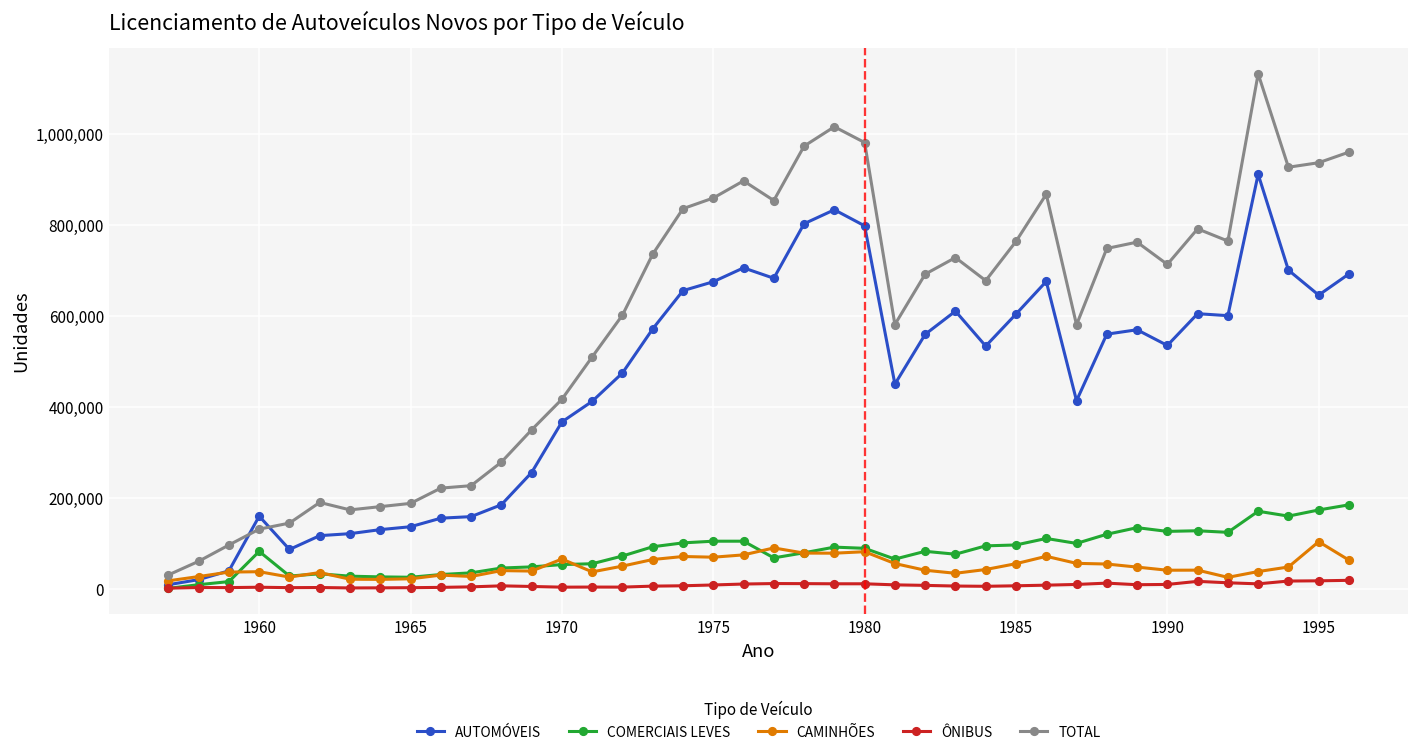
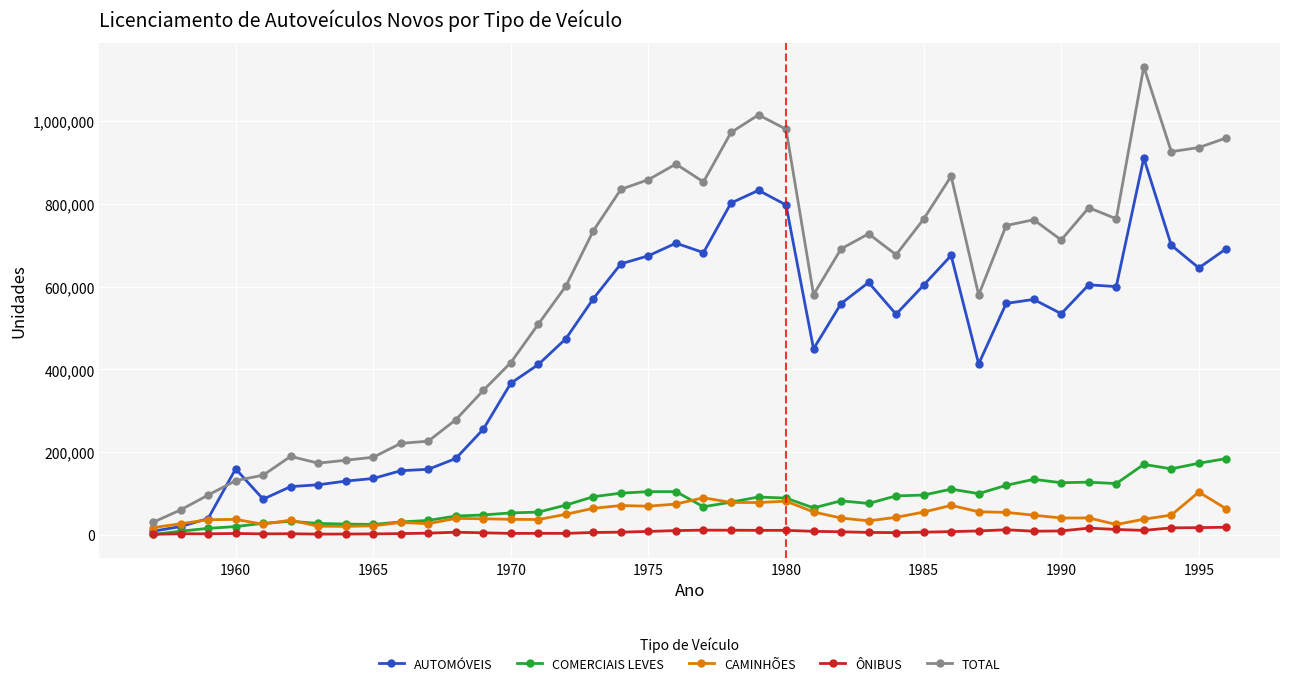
COMERCIAIS LEVES, 1960: 80,000 -> 20,000
CAMINHÕES, 1970: 70,000 -> 40,000
